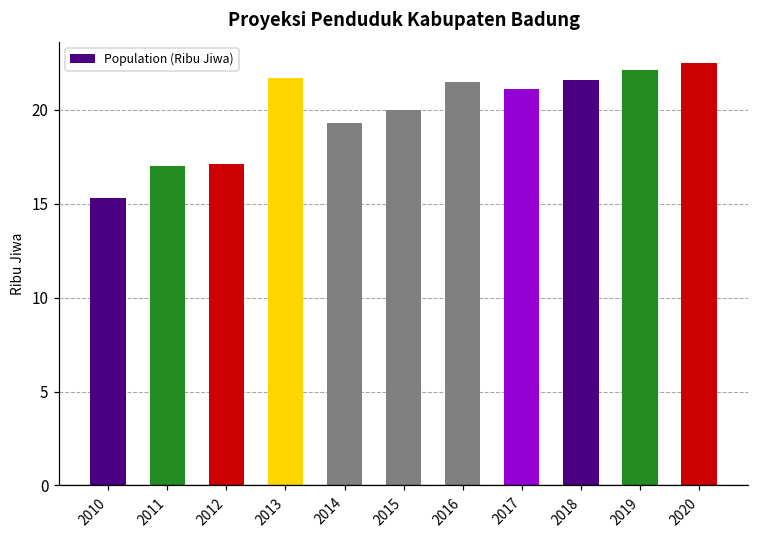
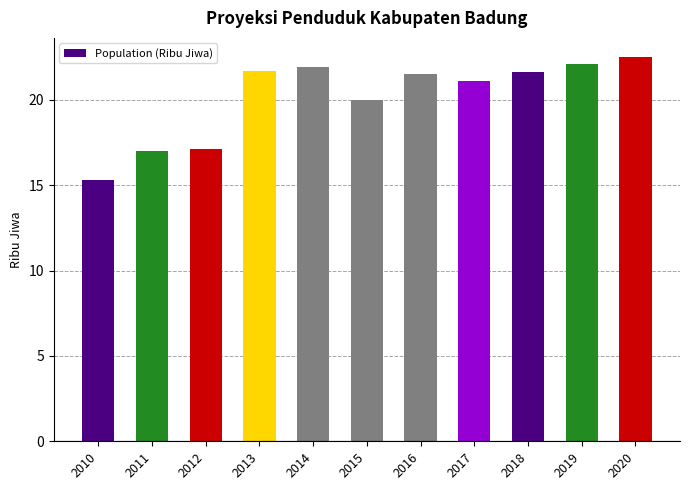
2014: 19.3 -> 21.9
